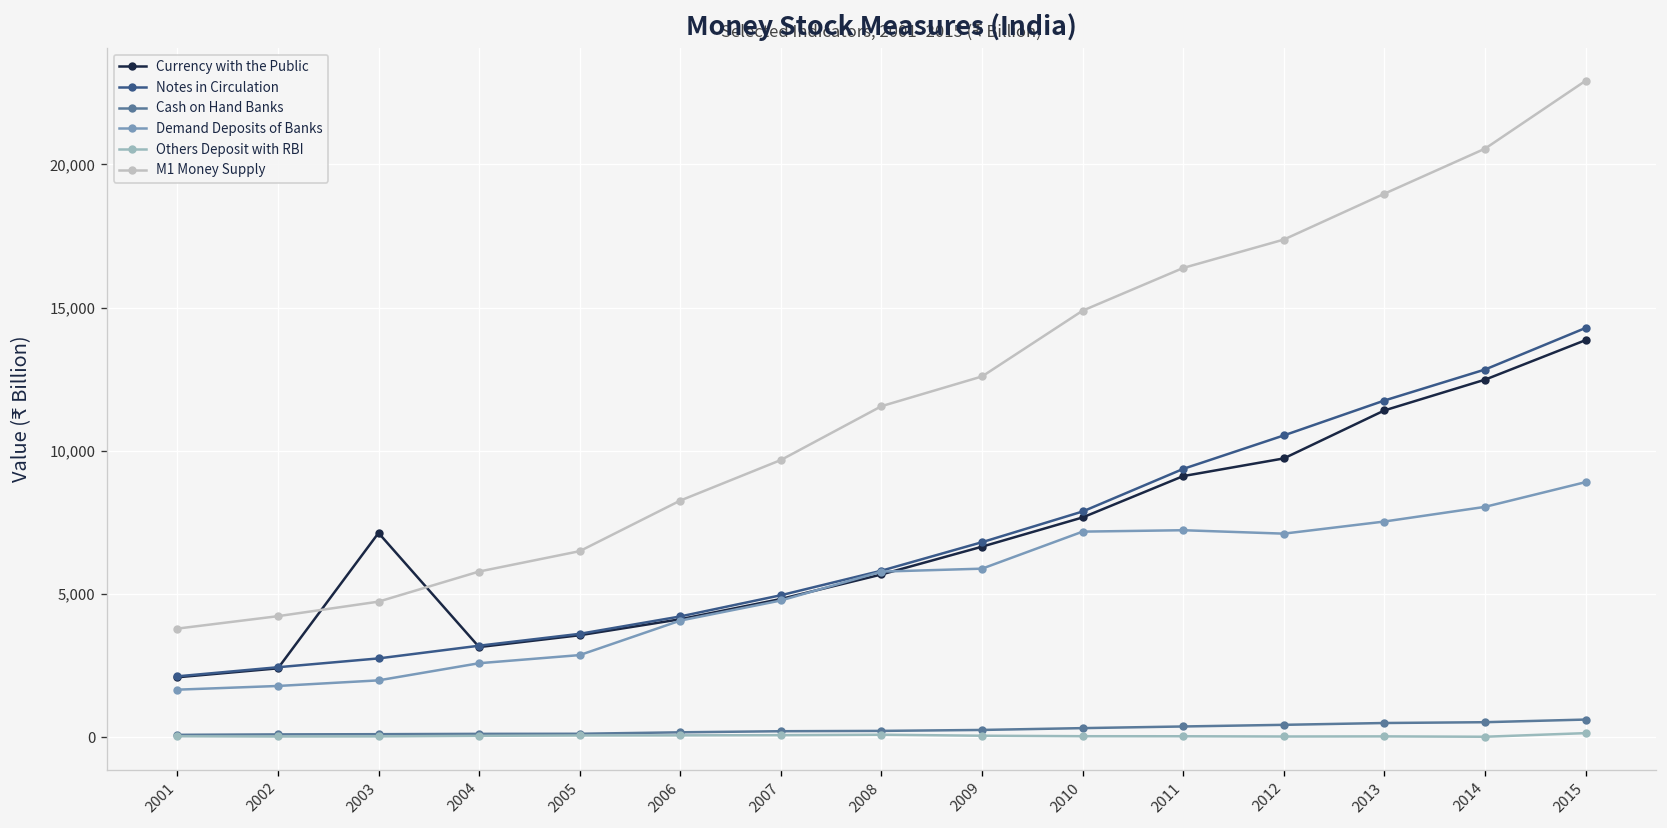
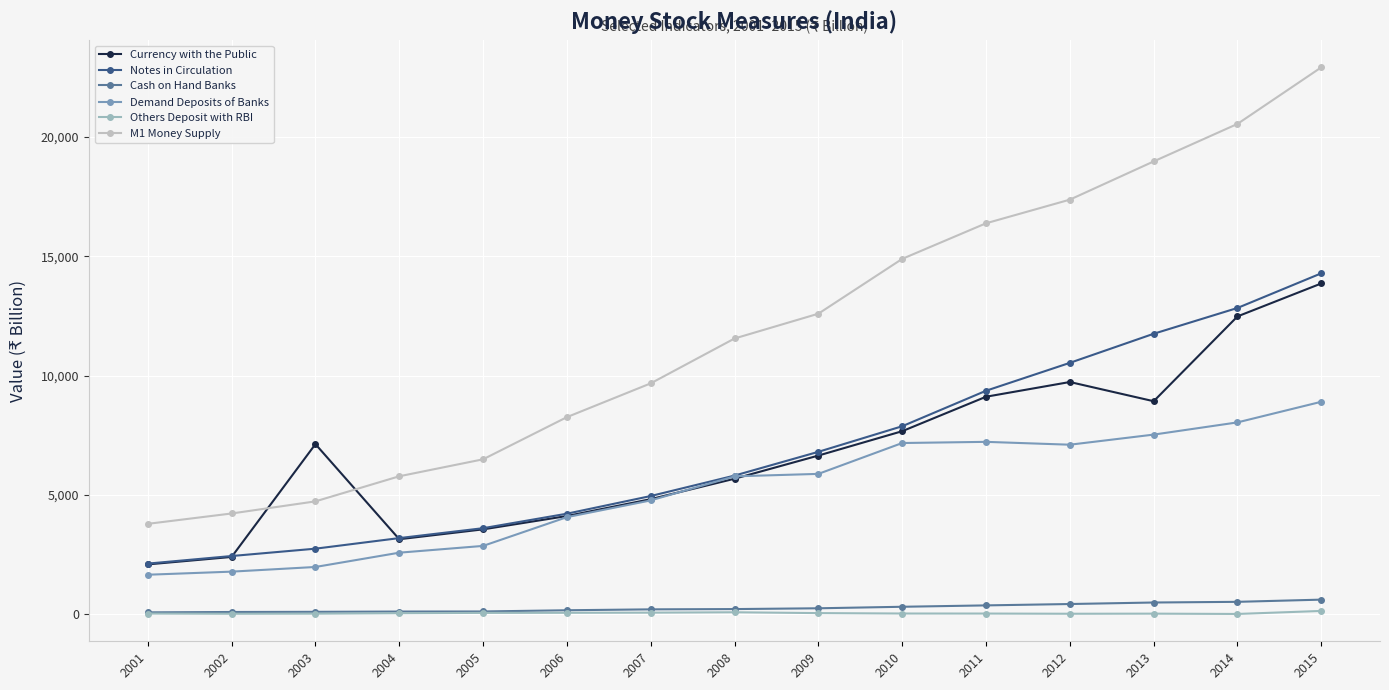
Currency with the Public, 2013: 11,400 -> 8,900
